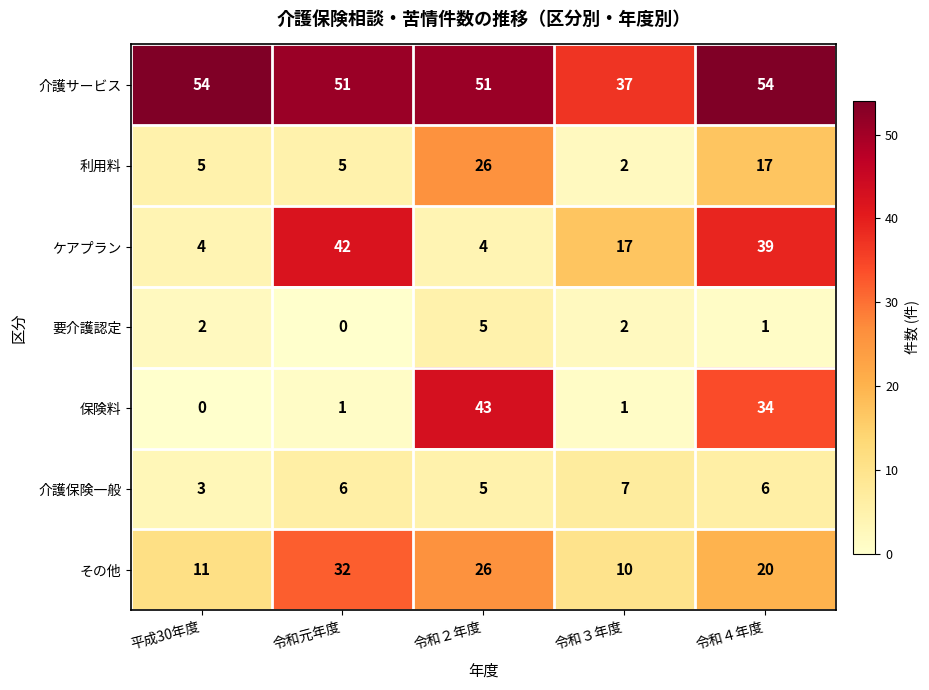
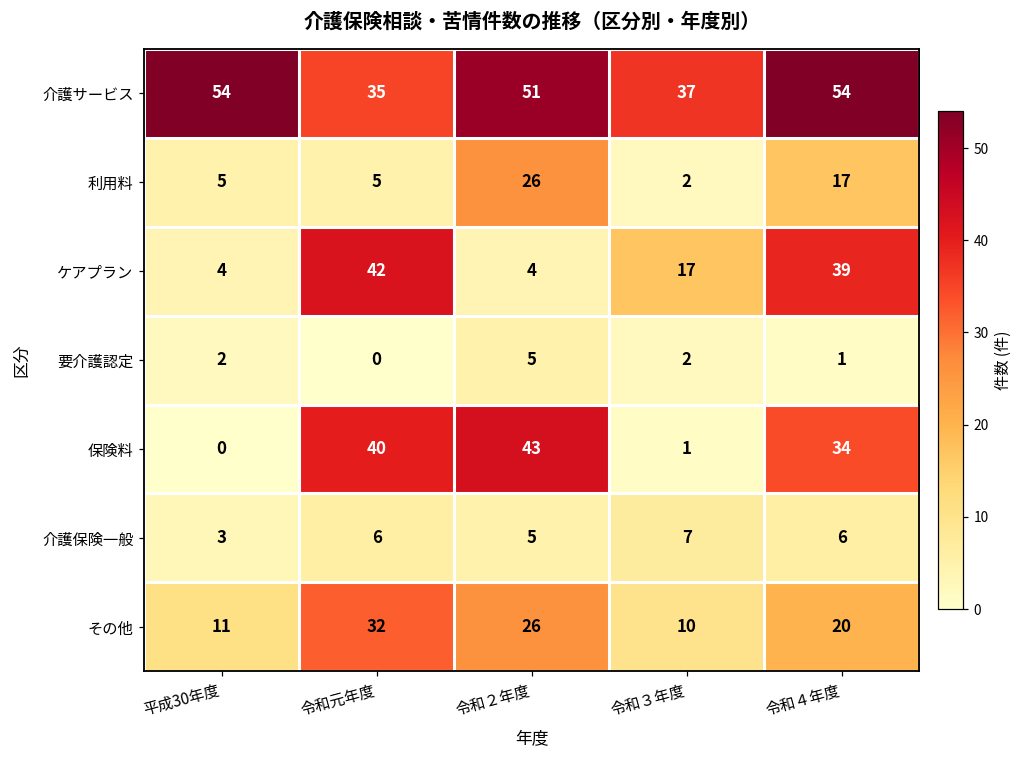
介護サービス, 令和元年度: 51 -> 35
保険料, 令和元年度: 1 -> 40
